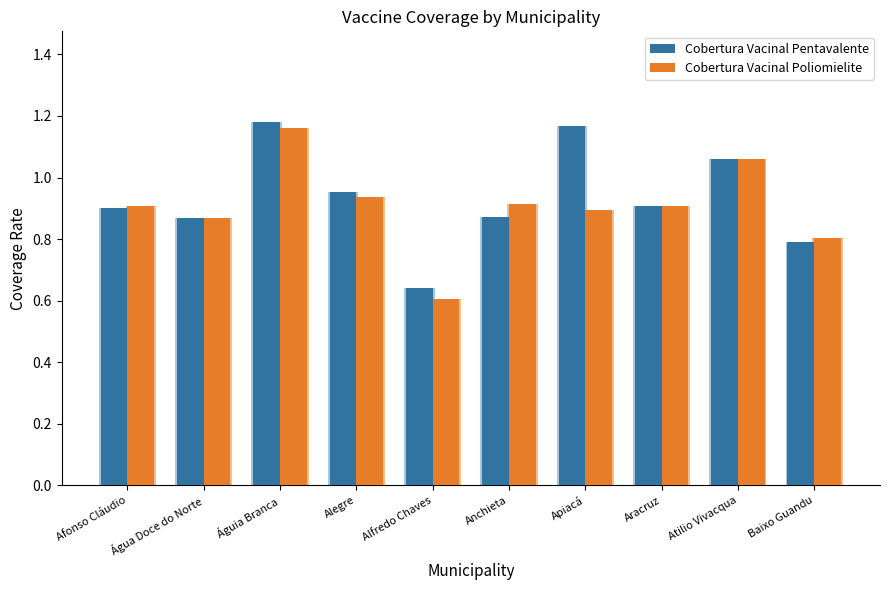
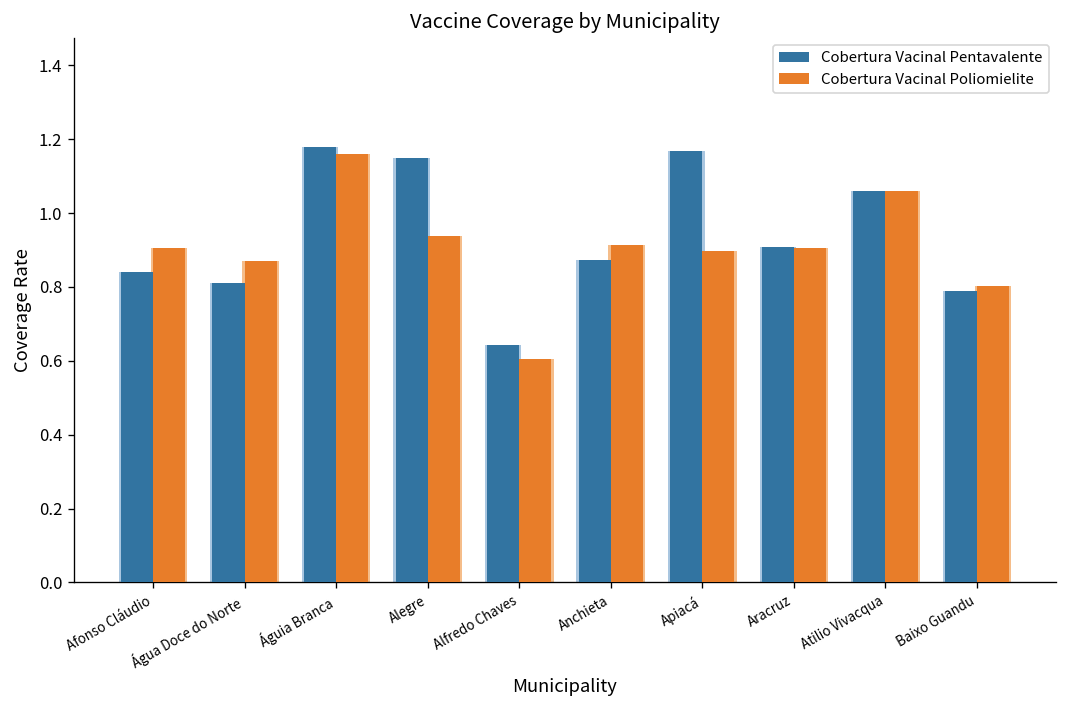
Cobertura Vacinal Pentavalente, Afonso Cláudio: 0.90 -> 0.84
Cobertura Vacinal Pentavalente, Água Doce do Norte: 0.87 -> 0.81
Cobertura Vacinal Pentavalente, Alegre: 0.95 -> 1.15
